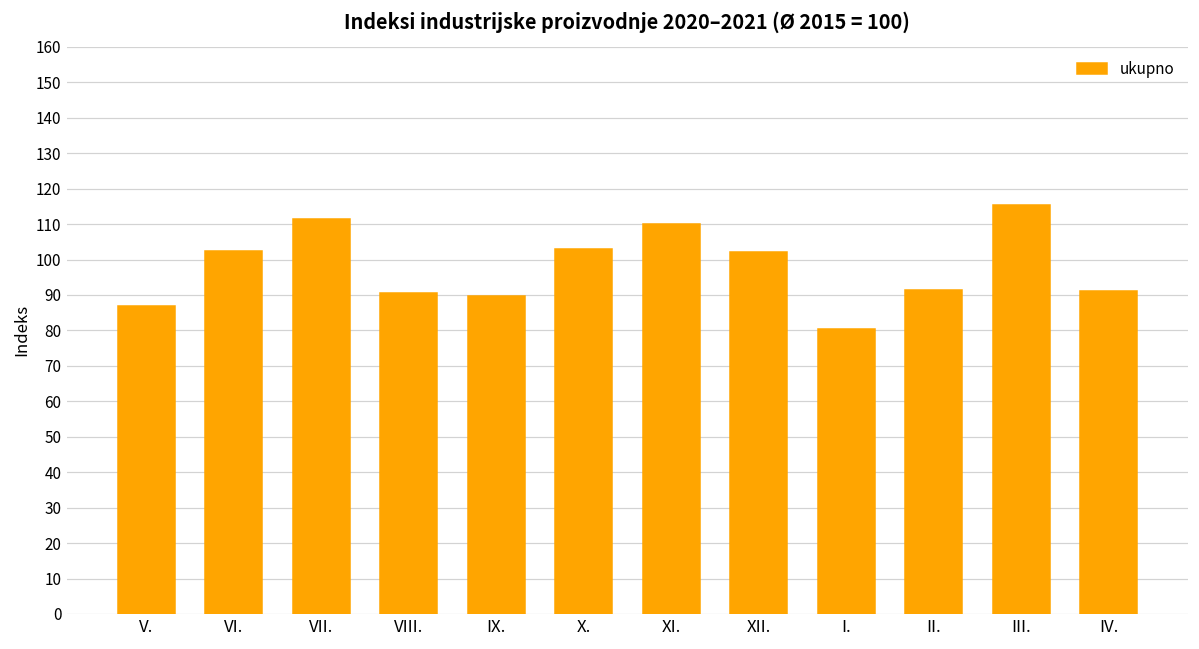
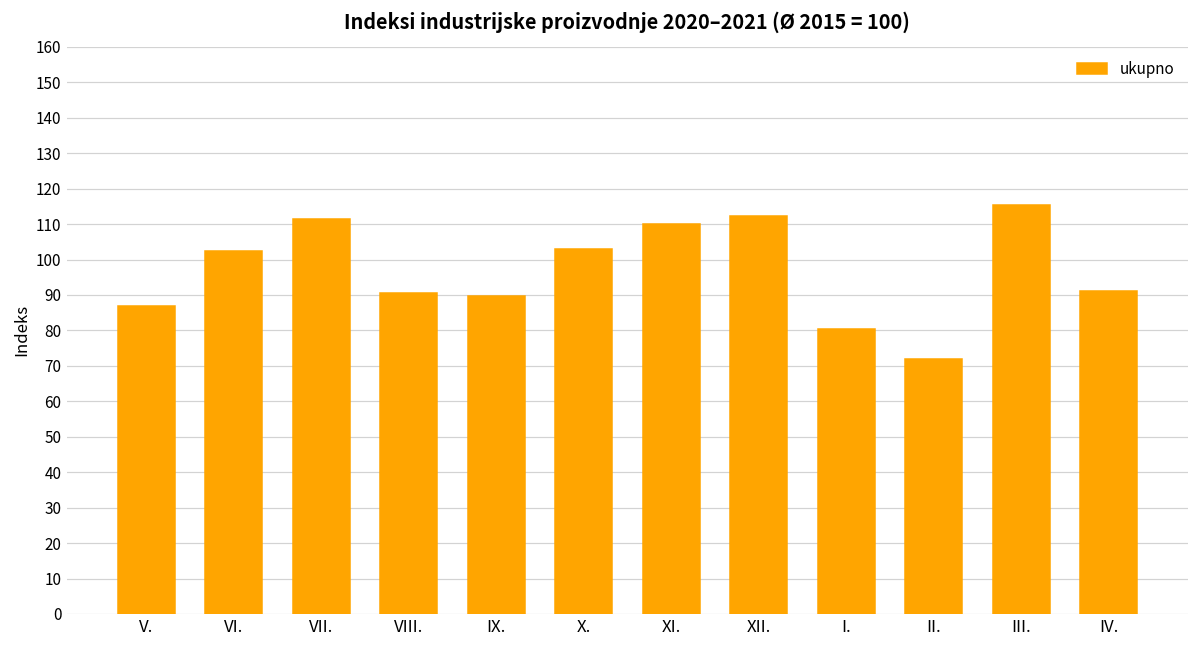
XII.: 102 -> 112
II.: 91 -> 72
